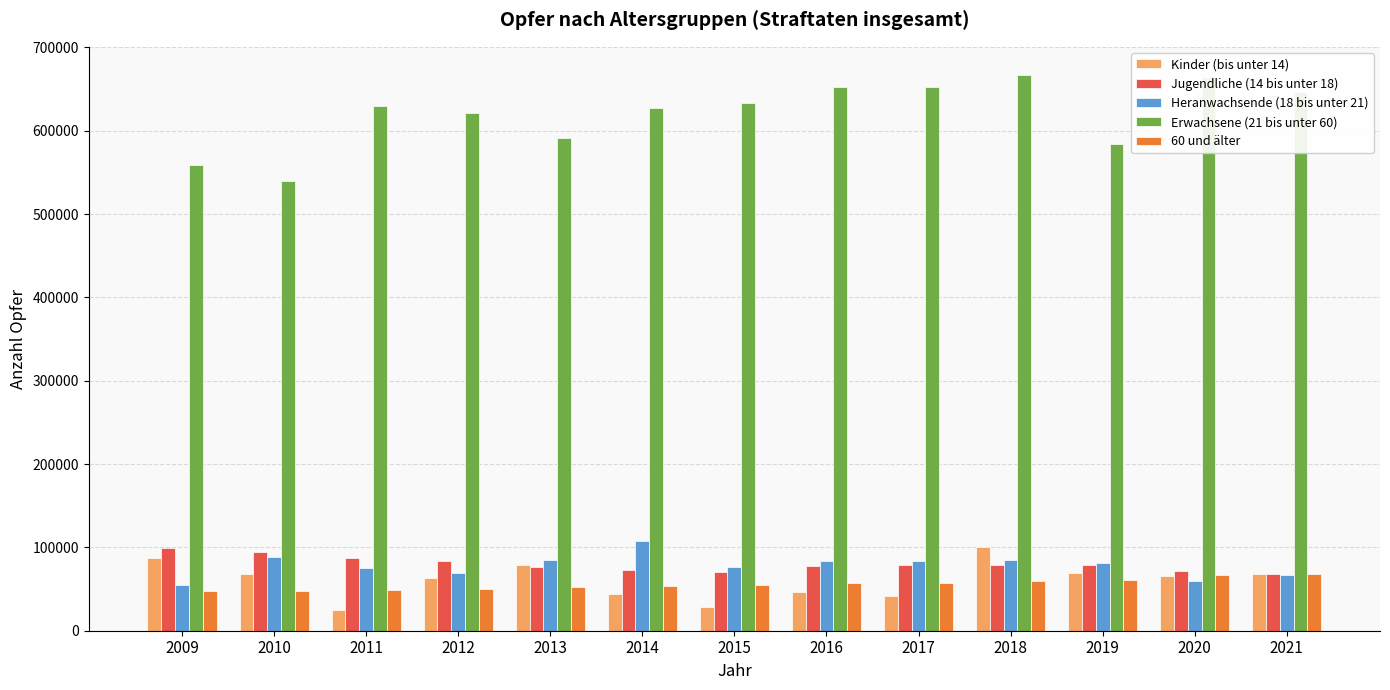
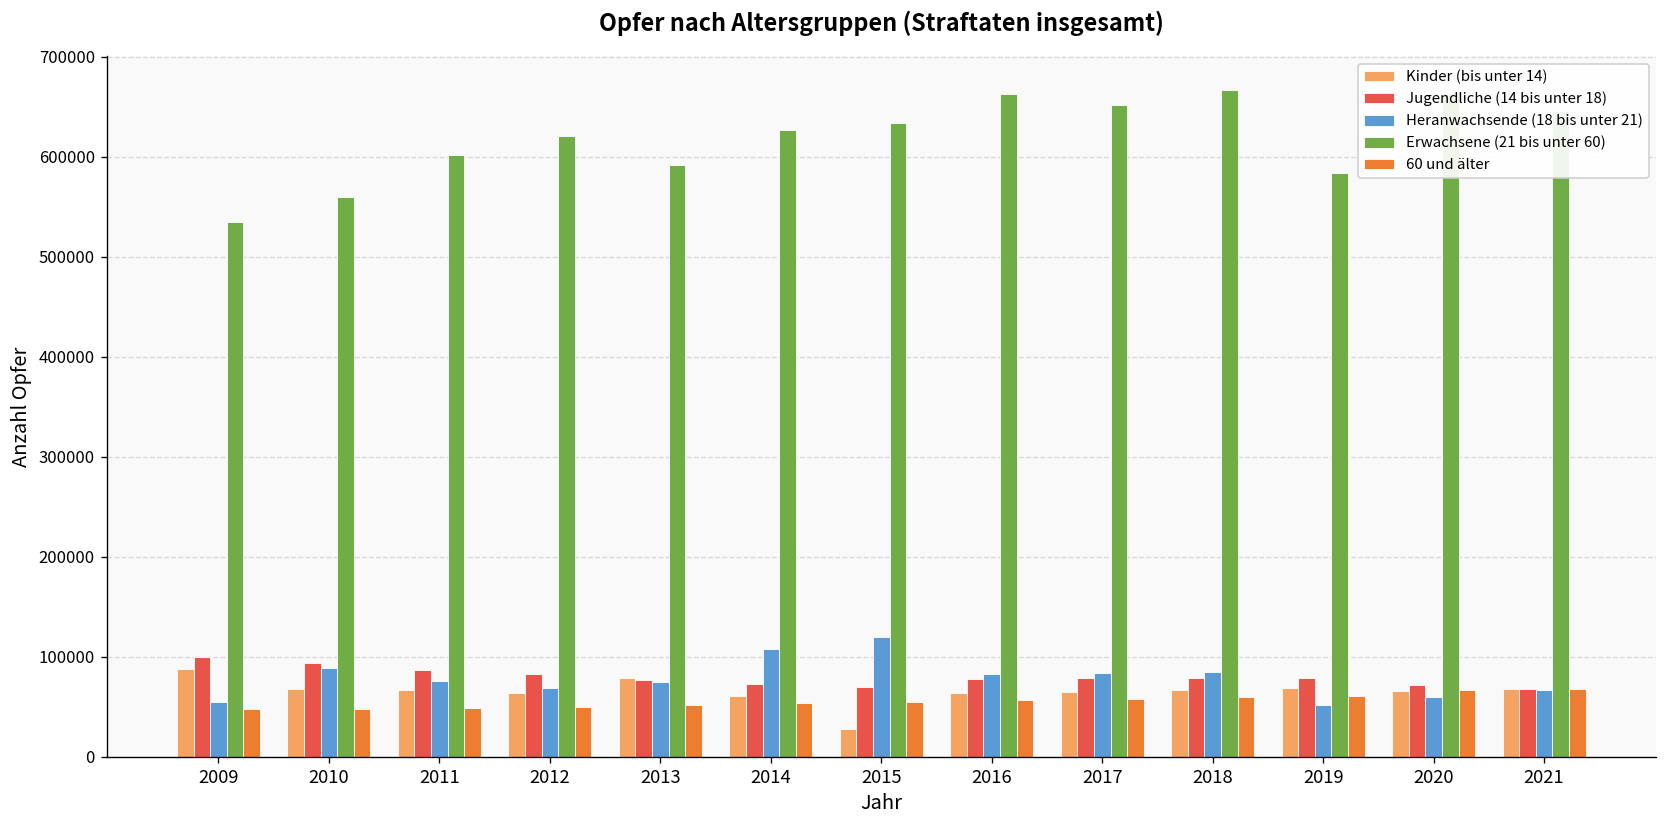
Erwachsene (21 bis unter 60), 2009: 560000 -> 540000
Erwachsene (21 bis unter 60), 2010: 540000 -> 560000
Kinder (bis unter 14), 2011: 20000 -> 70000
Erwachsene (21 bis unter 60), 2011: 630000 -> 600000
Heranwachsende (18 bis unter 21), 2013: 90000 -> 80000
Kinder (bis unter 14), 2014: 40000 -> 60000
Heranwachsende (18 bis unter 21), 2015: 80000 -> 120000
Kinder (bis unter 14), 2016: 50000 -> 60000
Erwachsene (21 bis unter 60), 2016: 650000 -> 660000
Kinder (bis unter 14), 2017: 40000 -> 70000
Kinder (bis unter 14), 2018: 100000 -> 70000
Heranwachsende (18 bis unter 21), 2019: 80000 -> 50000
